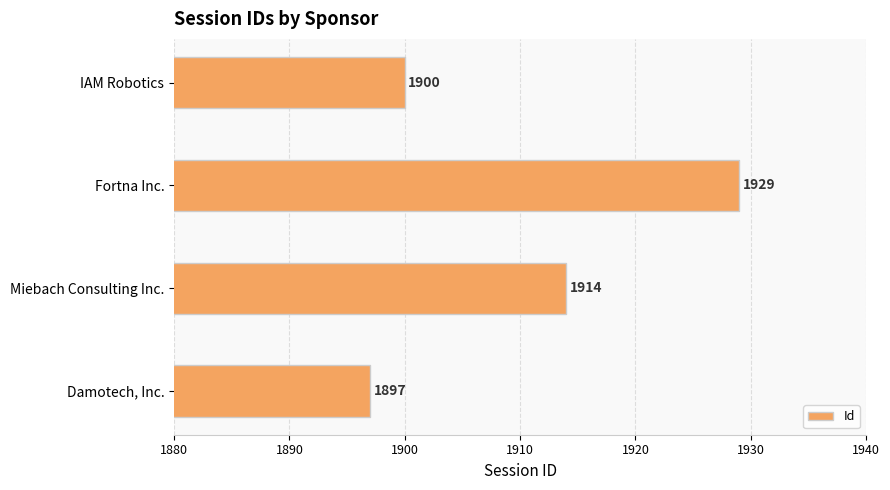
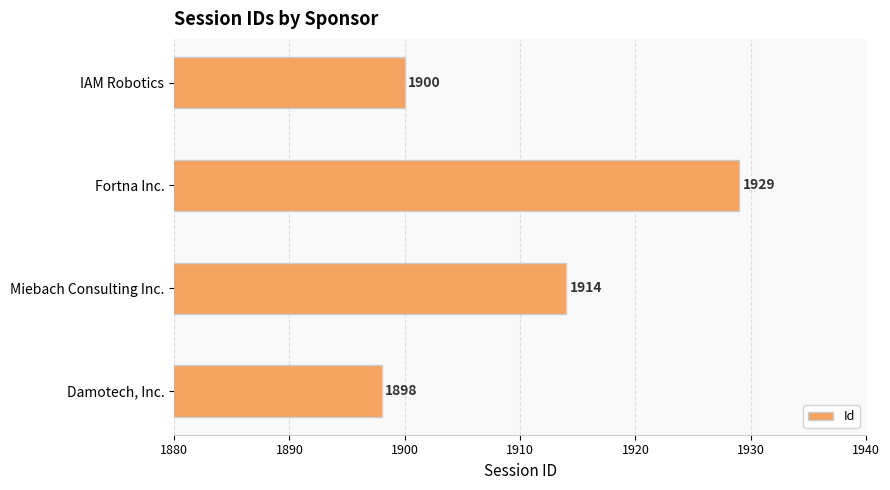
Damotech, Inc.: 1897 -> 1898
